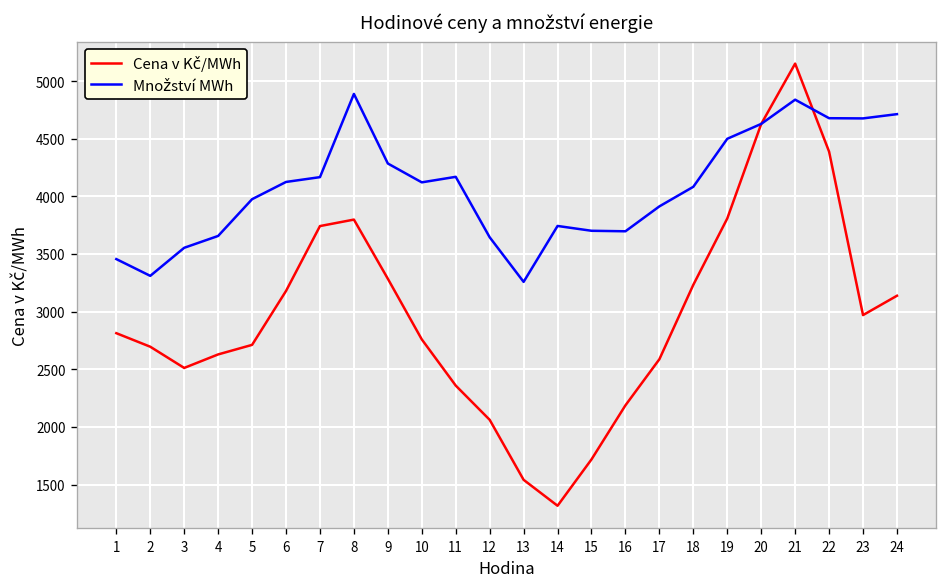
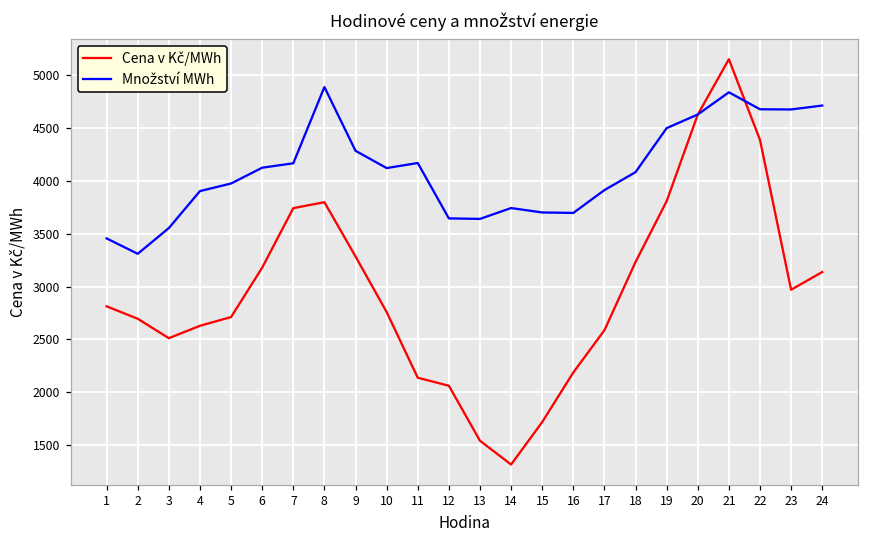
Množství MWh, 4: 3700 -> 3900
Cena v Kč/MWh, 11: 2400 -> 2100
Množství MWh, 13: 3300 -> 3600
